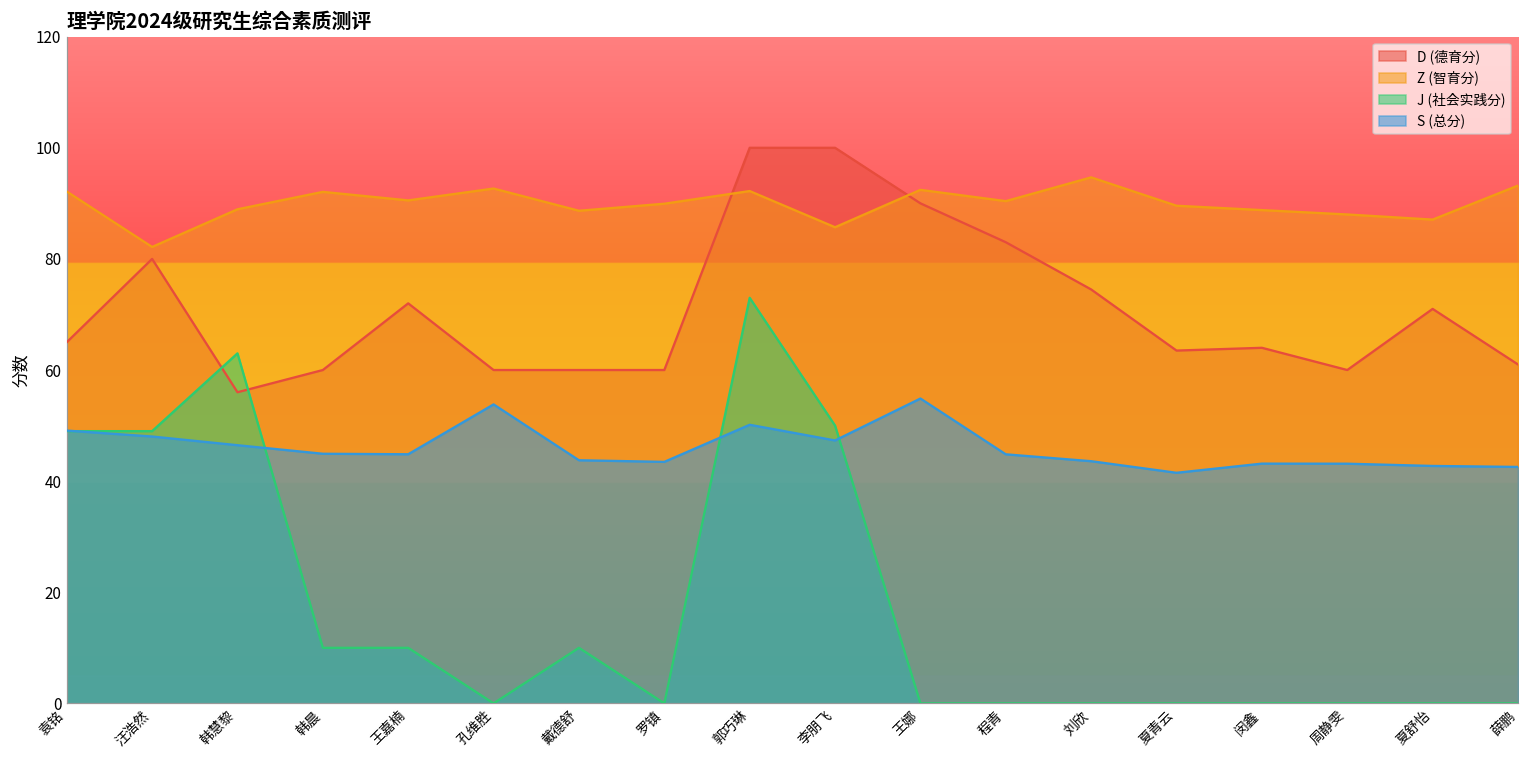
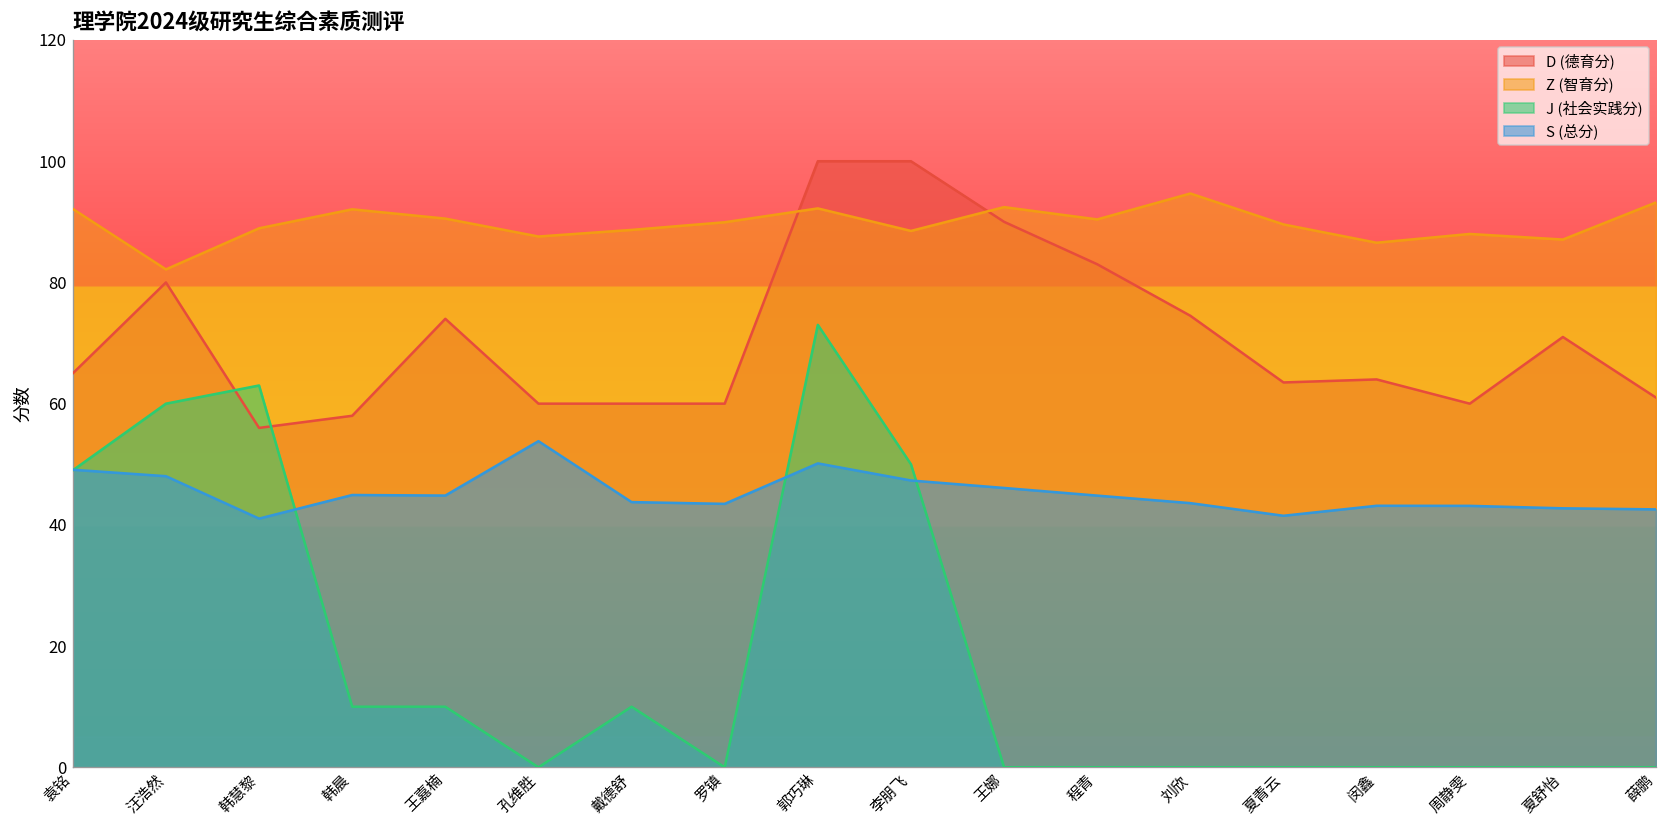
J (社会实践分), 汪浩然: 49 -> 60
S (总分), 韩慧黎: 46 -> 41
D (德育分), 韩晨: 60 -> 58
D (德育分), 王嘉楠: 72 -> 74
Z (智育分), 孔维胜: 93 -> 88
Z (智育分), 李朋飞: 86 -> 89
S (总分), 王娜: 55 -> 46
Z (智育分), 闵鑫: 89 -> 87
